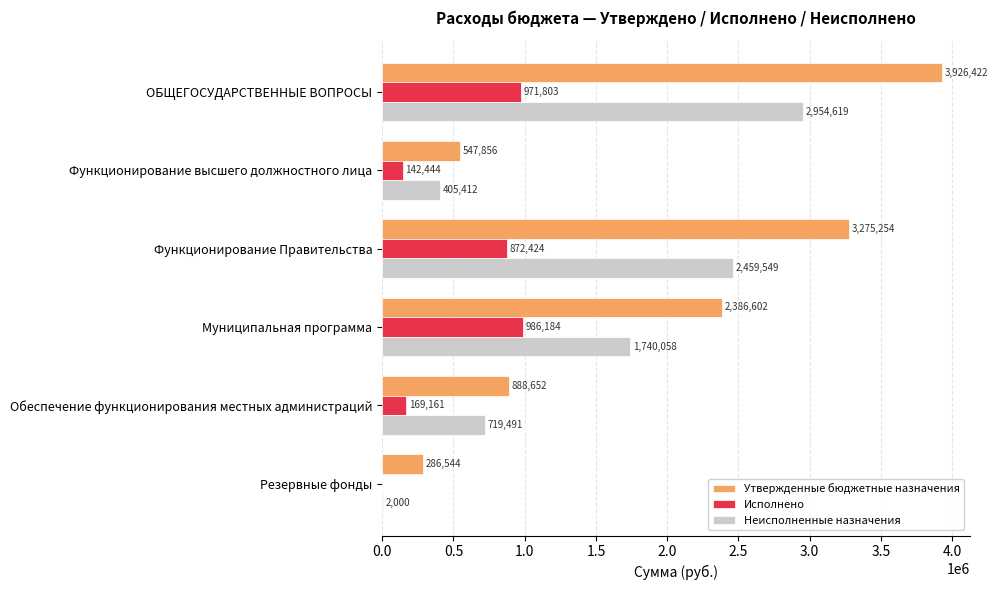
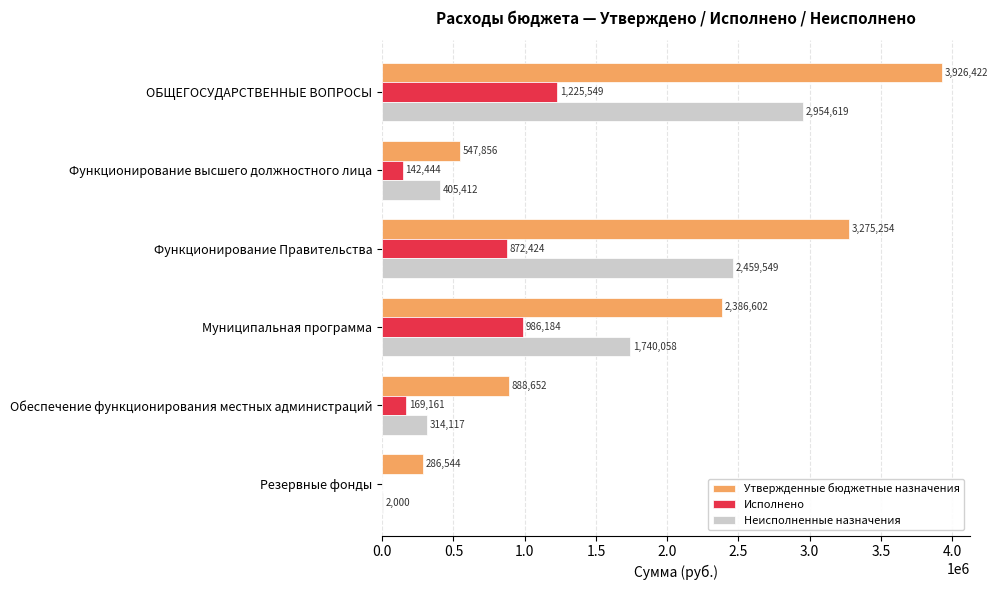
Исполнено, ОБЩЕГОСУДАРСТВЕННЫЕ ВОПРОСЫ: 971,803 -> 1,225,549
Неисполненные назначения, Обеспечение функционирования местных администраций: 719,491 -> 314,117
